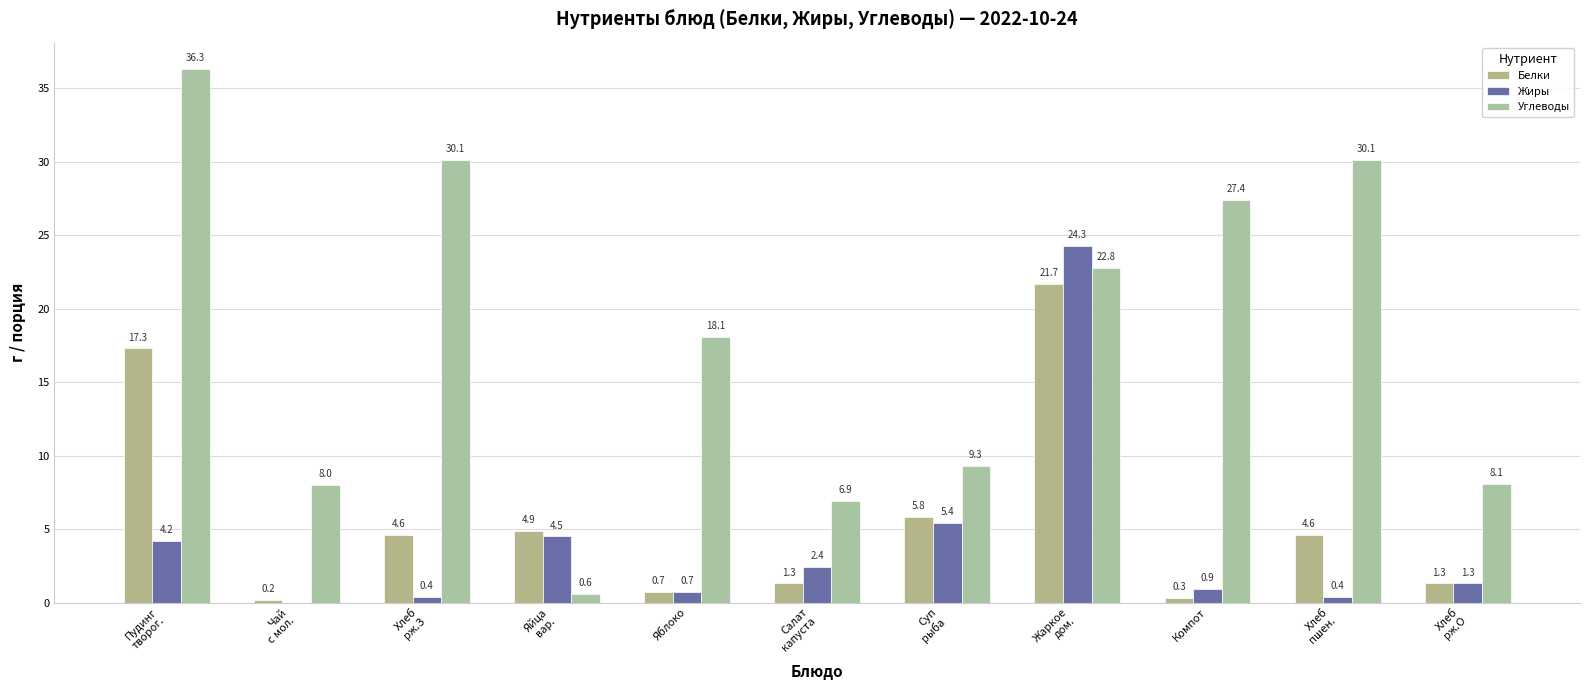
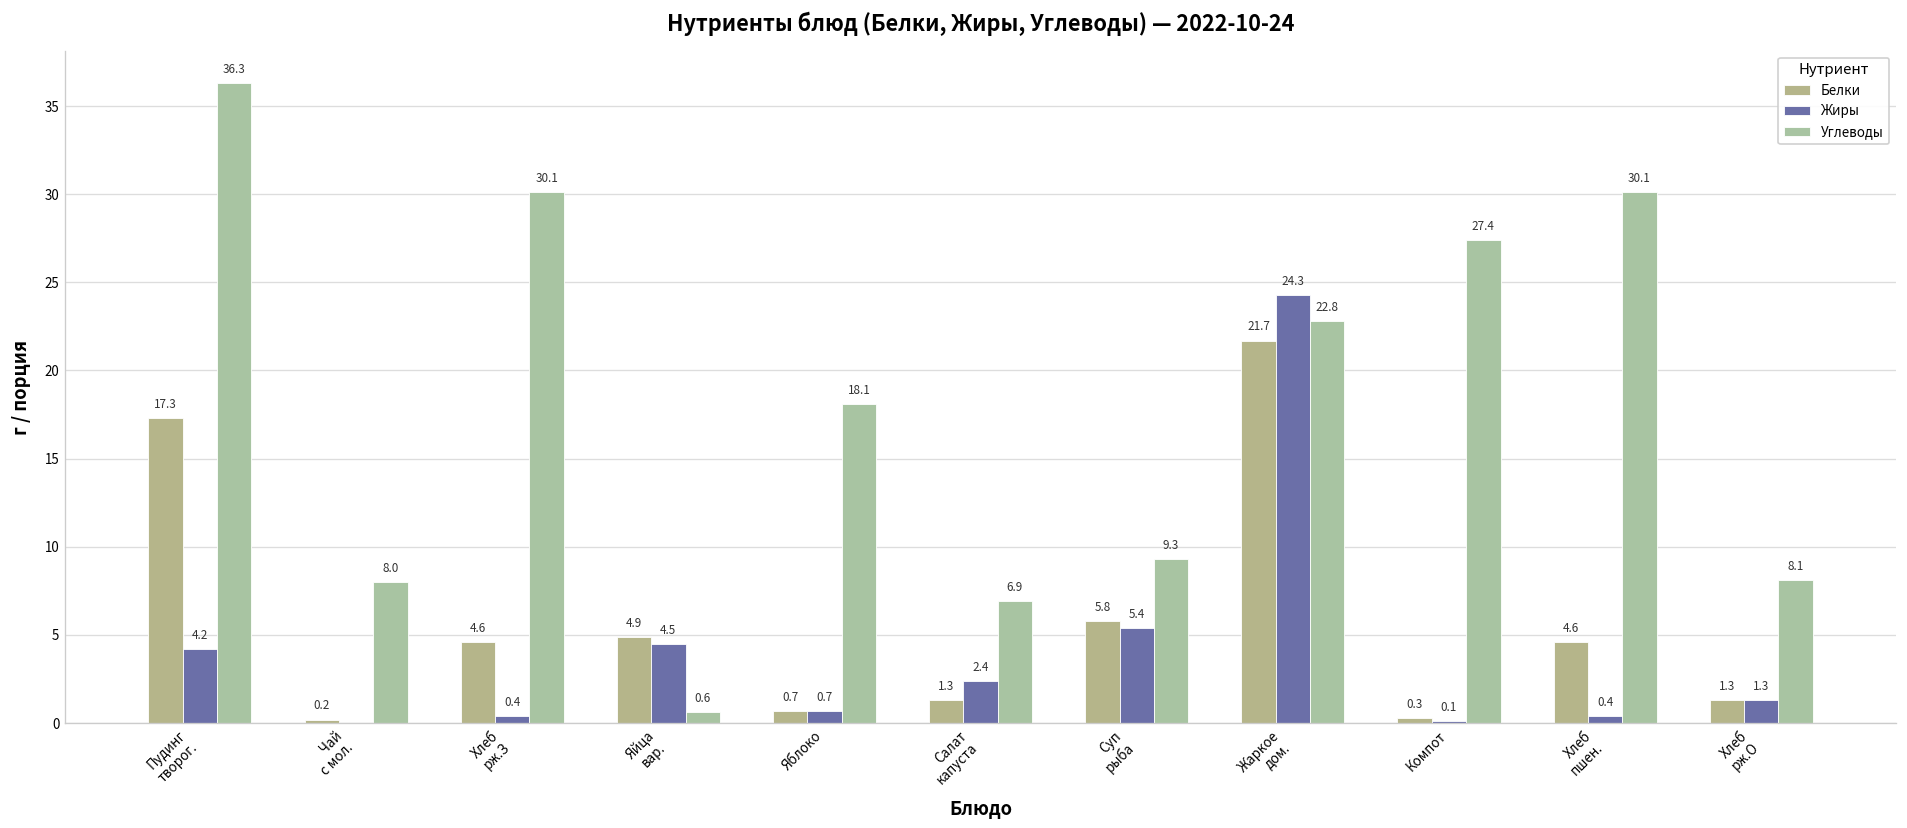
Жиры, Компот: 0.9 -> 0.1
